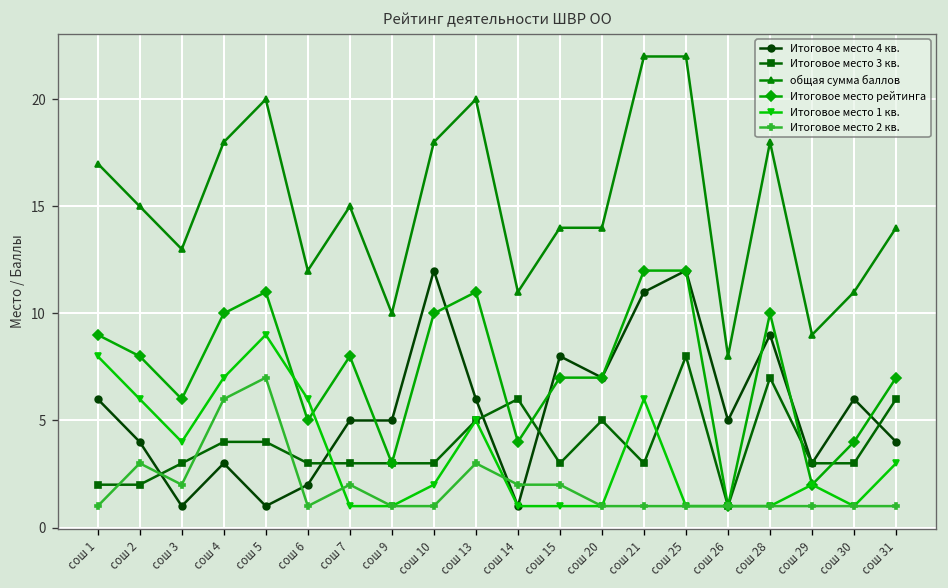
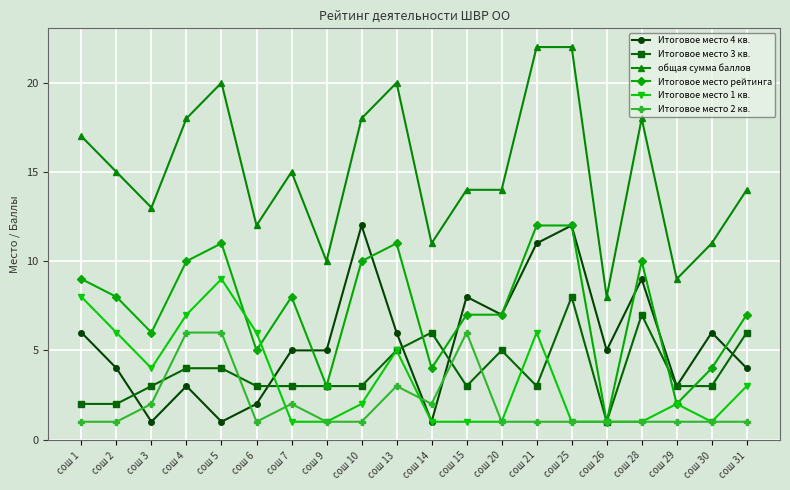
Итоговое место 2 кв., сош 2: 3 -> 1
Итоговое место 2 кв., сош 5: 7 -> 6
Итоговое место 2 кв., сош 15: 2 -> 6
